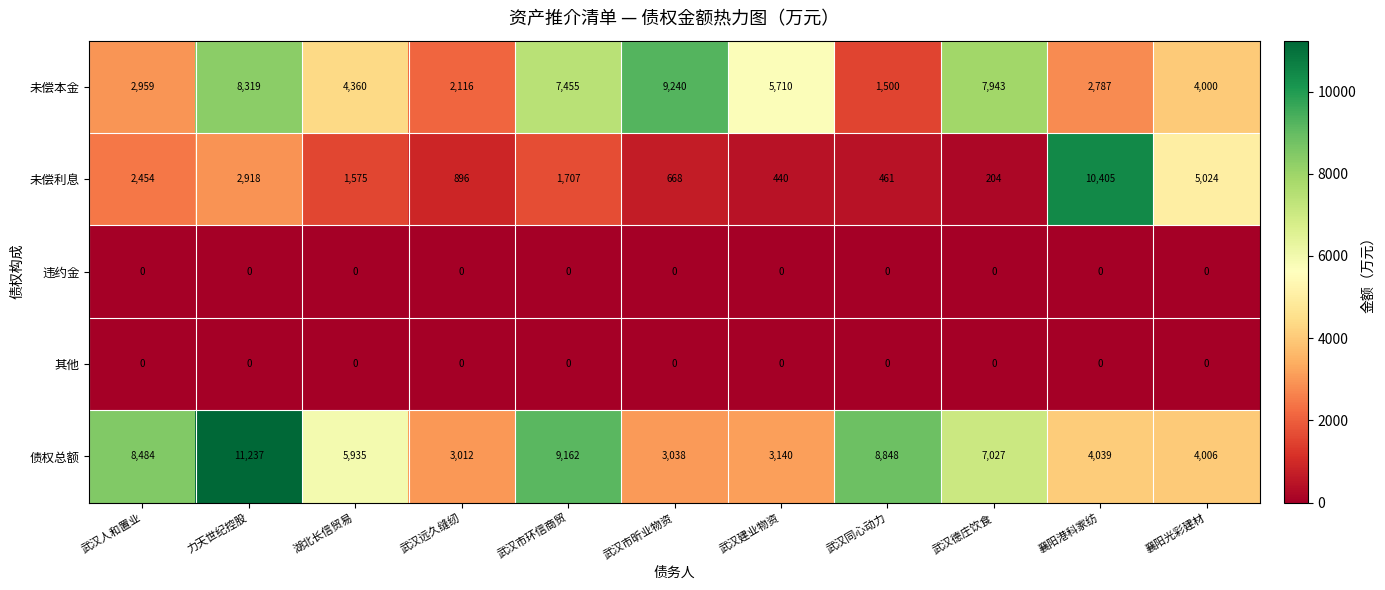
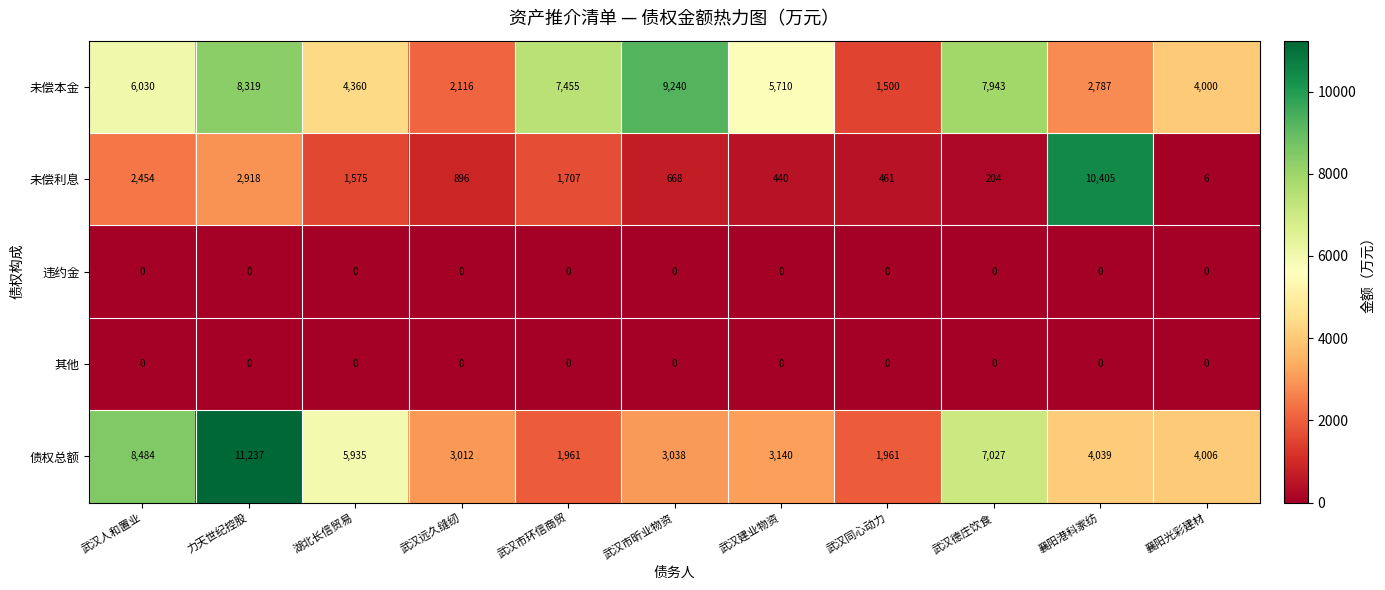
未偿本金, 武汉人和置业: 2,959 -> 6,030
未偿利息, 襄阳光彩建材: 5,024 -> 6
债权总额, 武汉市环信商贸: 9,162 -> 1,961
债权总额, 武汉同心动力: 8,848 -> 1,961
